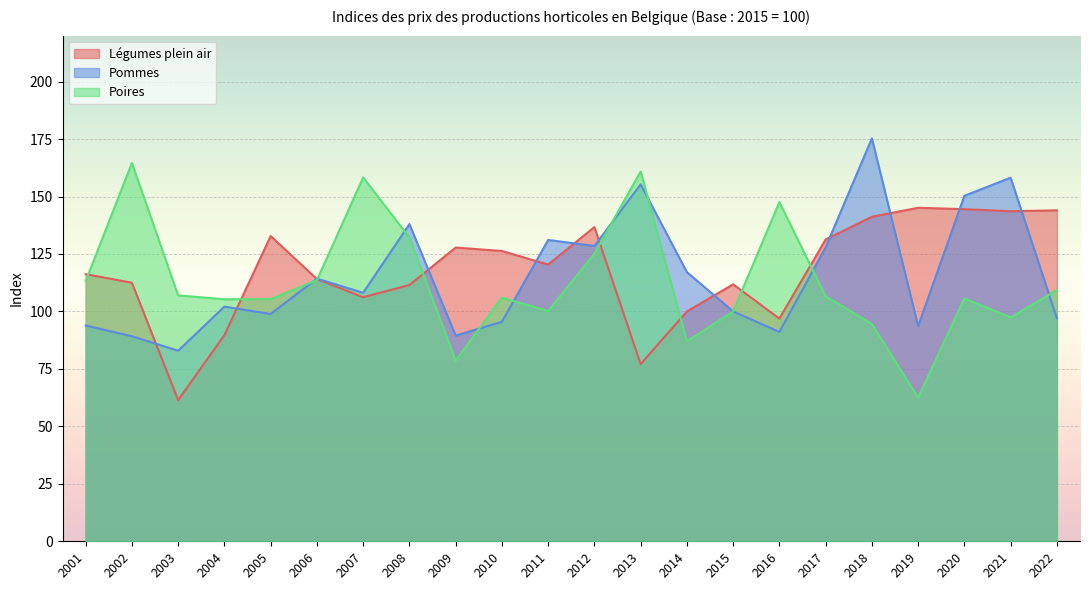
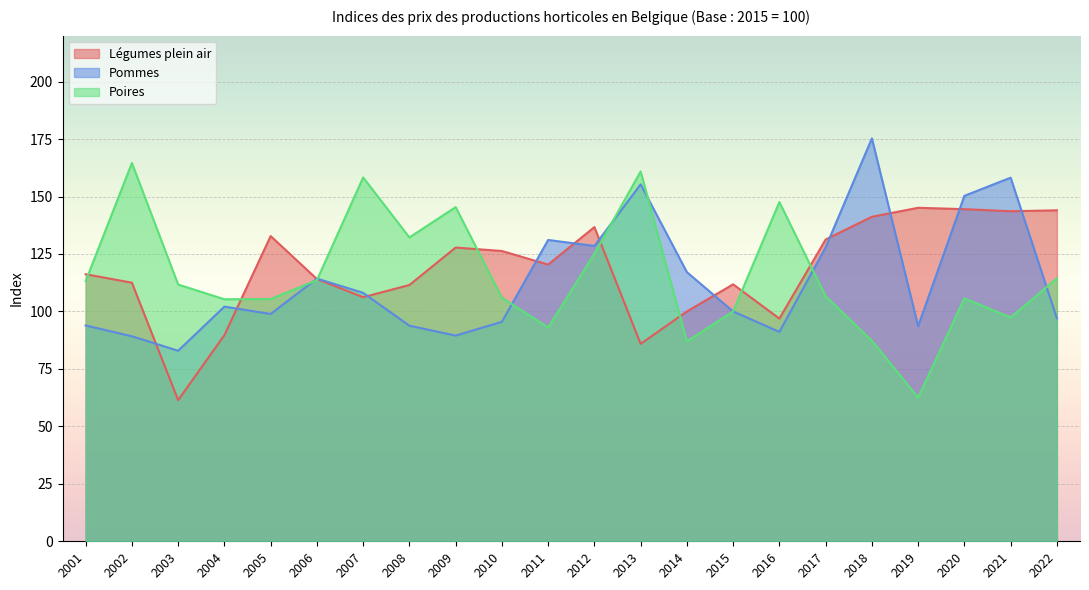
Poires, 2003: 107 -> 112
Pommes, 2008: 138 -> 94
Poires, 2009: 79 -> 145
Poires, 2011: 100 -> 93
Légumes plein air, 2013: 77 -> 86
Poires, 2018: 95 -> 87
Poires, 2022: 109 -> 114
